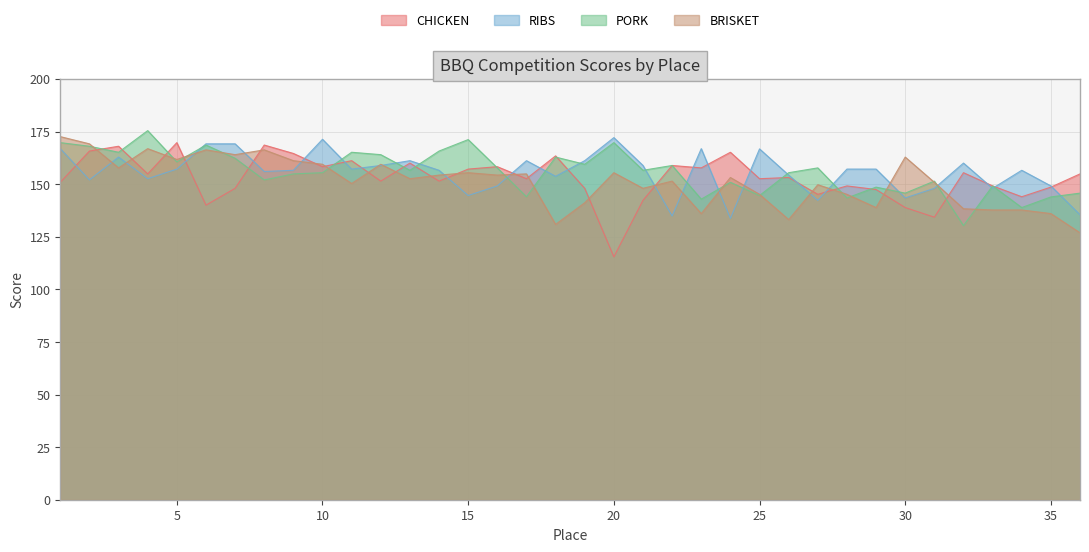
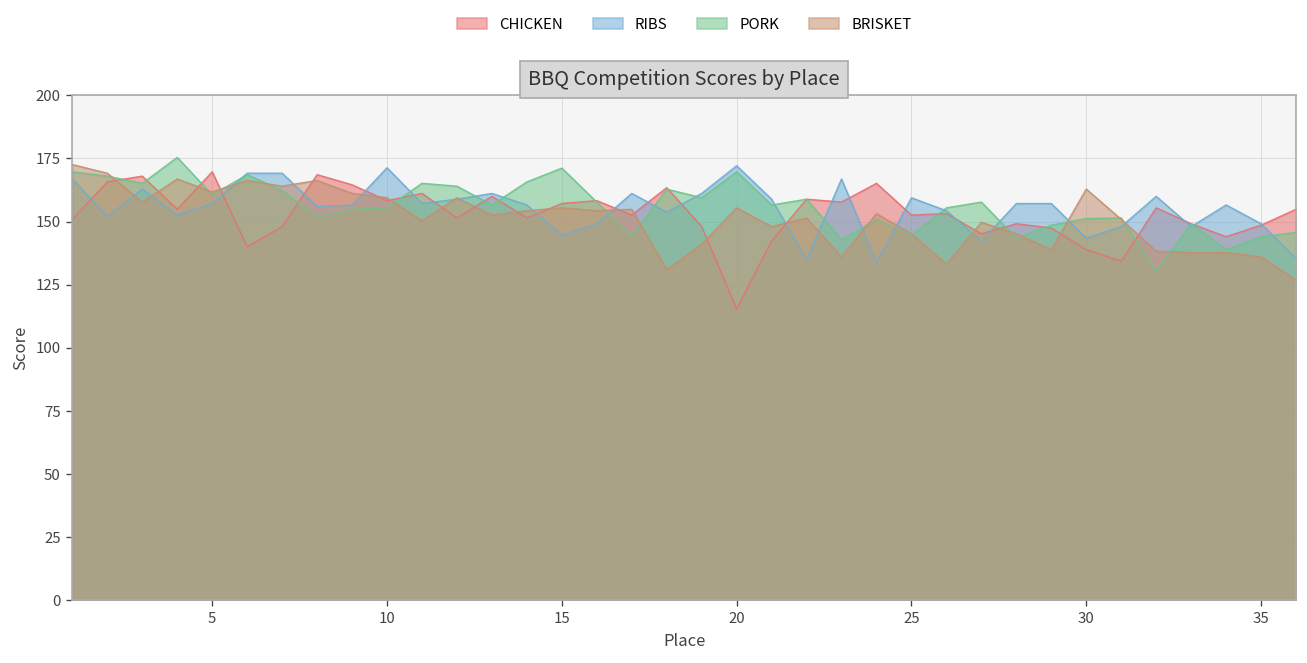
RIBS, 25: 167 -> 159
PORK, 30: 146 -> 151
